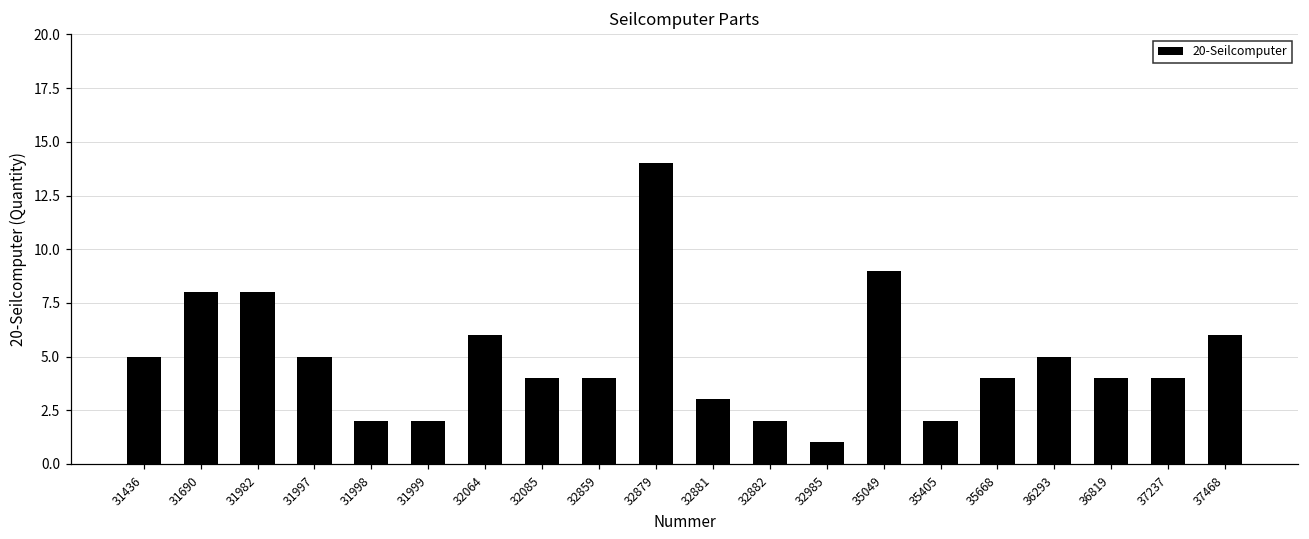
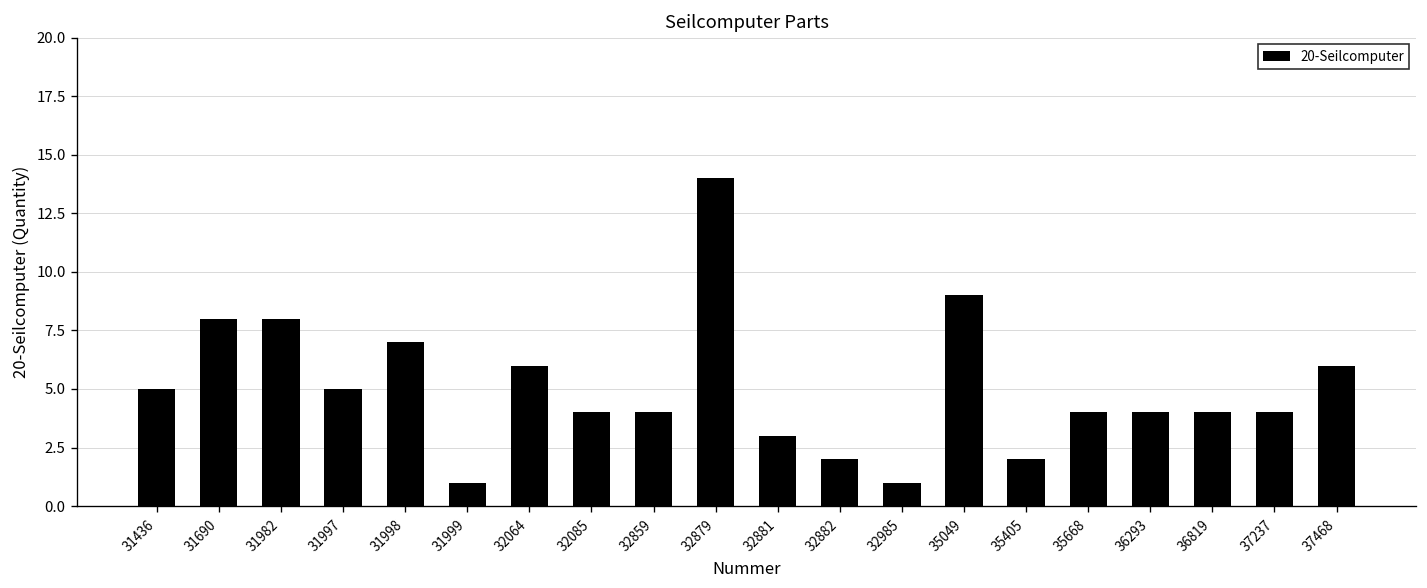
31998: 2 -> 7
31999: 2 -> 1
36293: 5 -> 4
